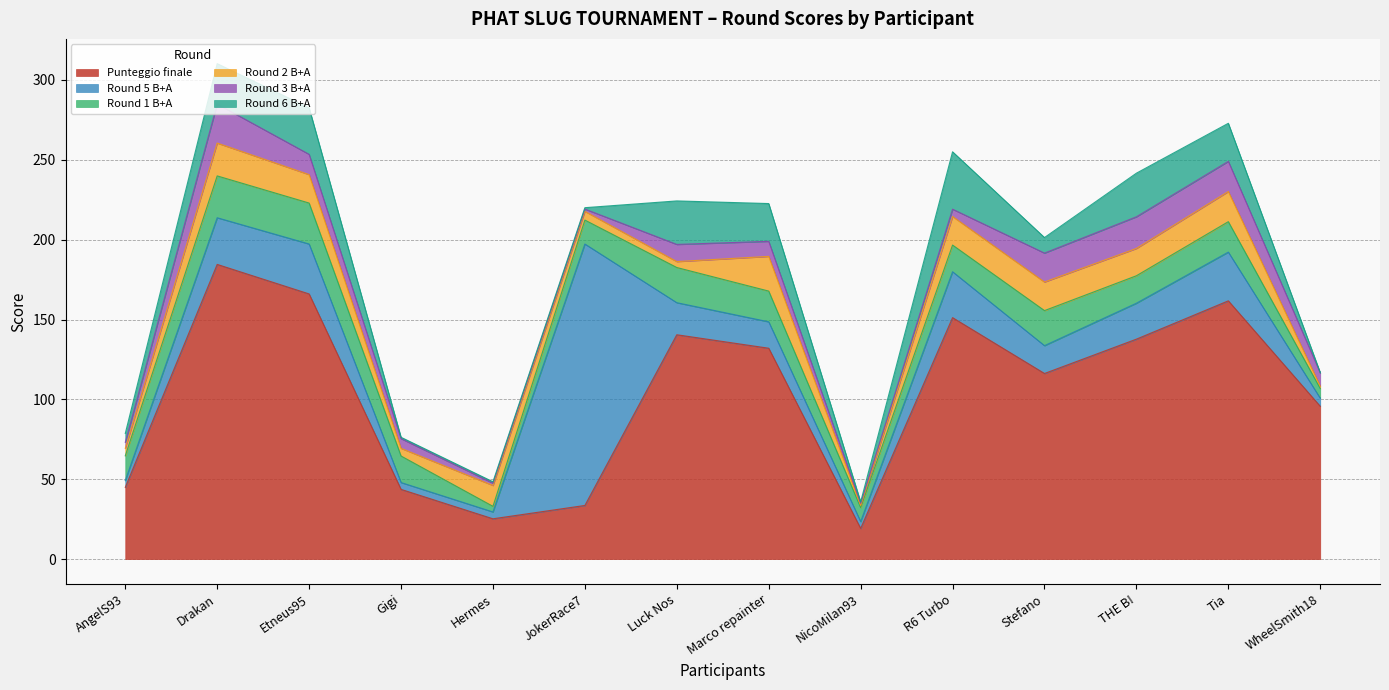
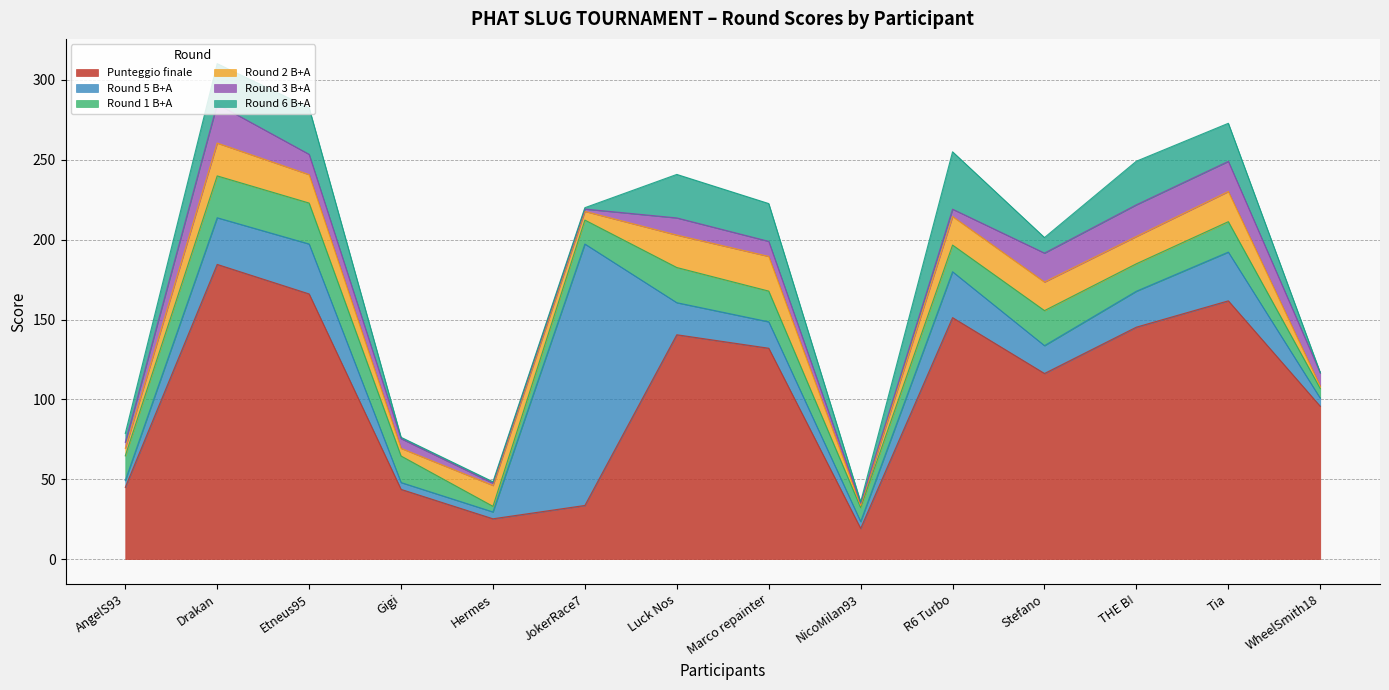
Round 2 B+A, Luck Nos: 4 -> 20
Punteggio finale, THE B!: 138 -> 145
